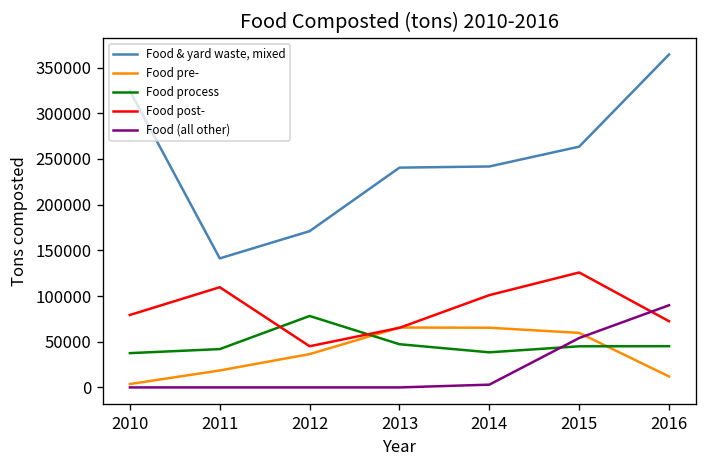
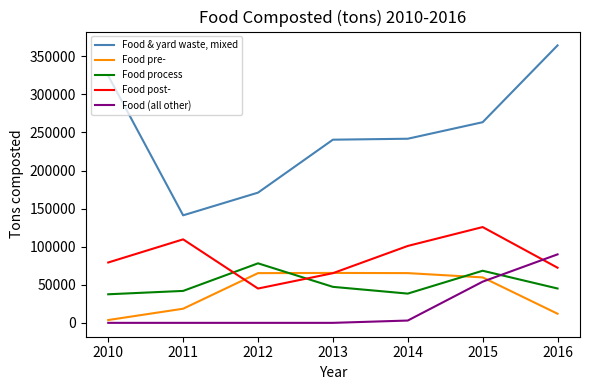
Food pre-, 2012: 40000 -> 70000
Food process, 2015: 50000 -> 70000
